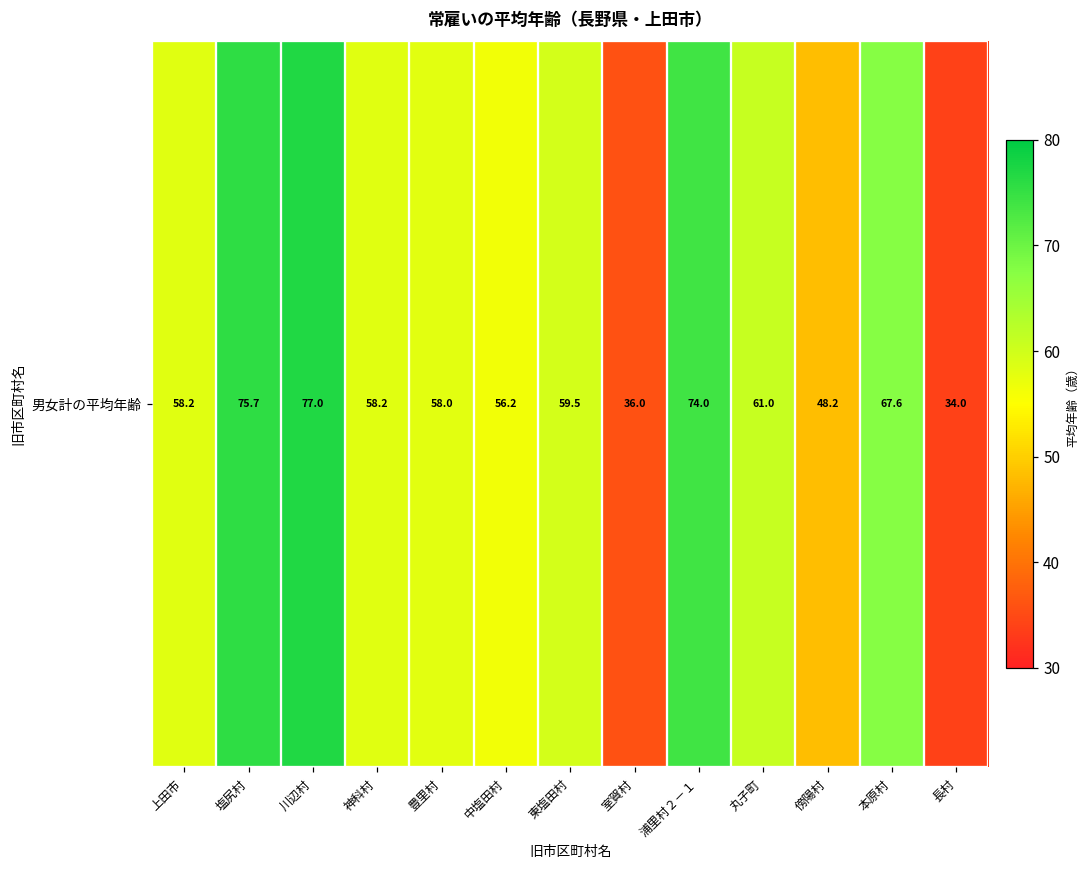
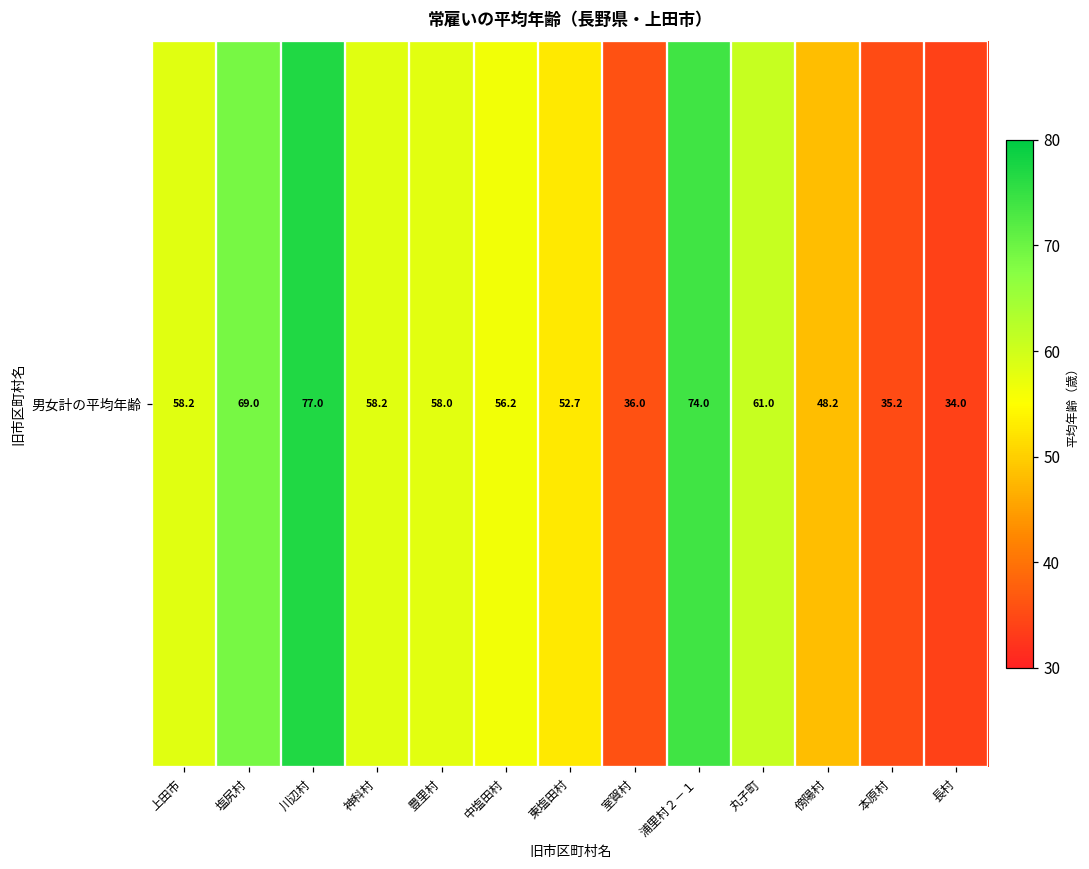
男女計の平均年齢, 塩尻村: 75.7 -> 69.0
男女計の平均年齢, 東塩田村: 59.5 -> 52.7
男女計の平均年齢, 本原村: 67.6 -> 35.2
